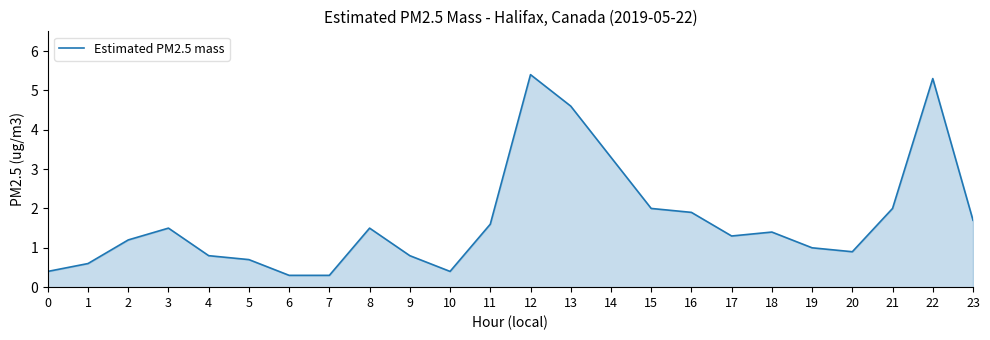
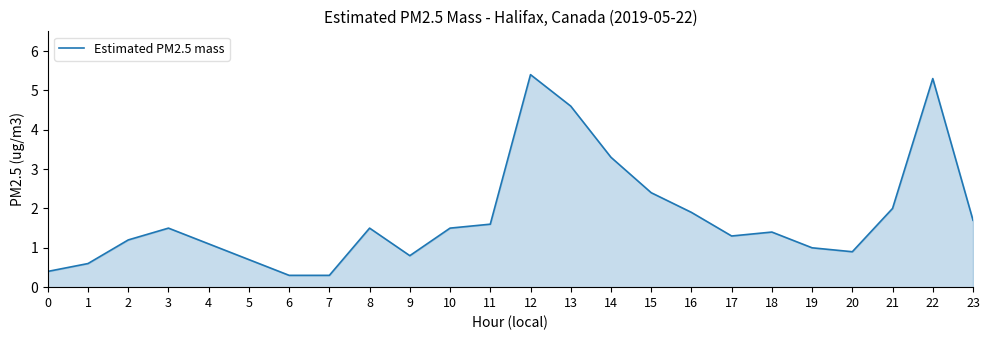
4: 0.8 -> 1.1
10: 0.4 -> 1.5
15: 2.0 -> 2.4
